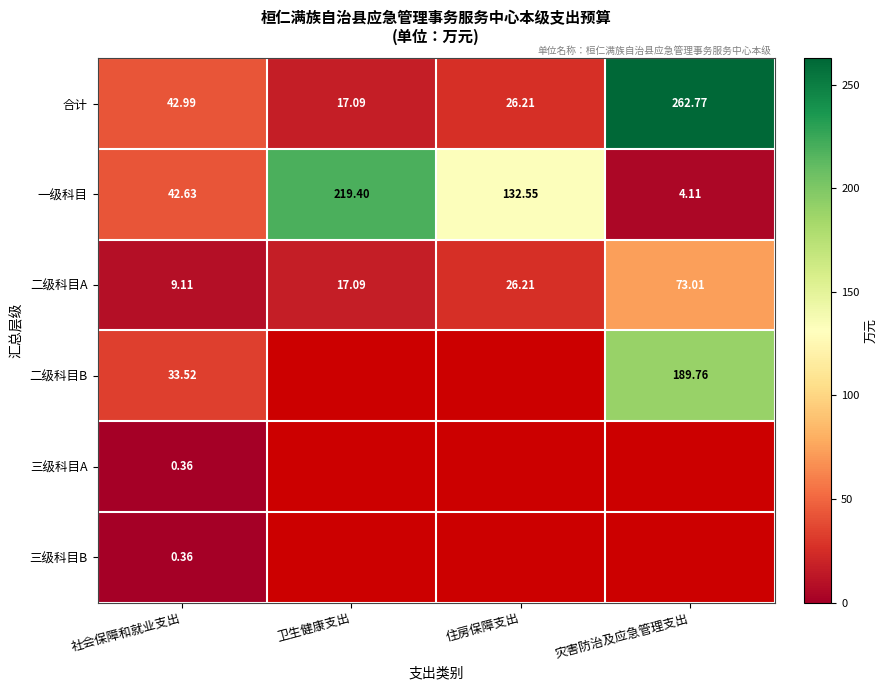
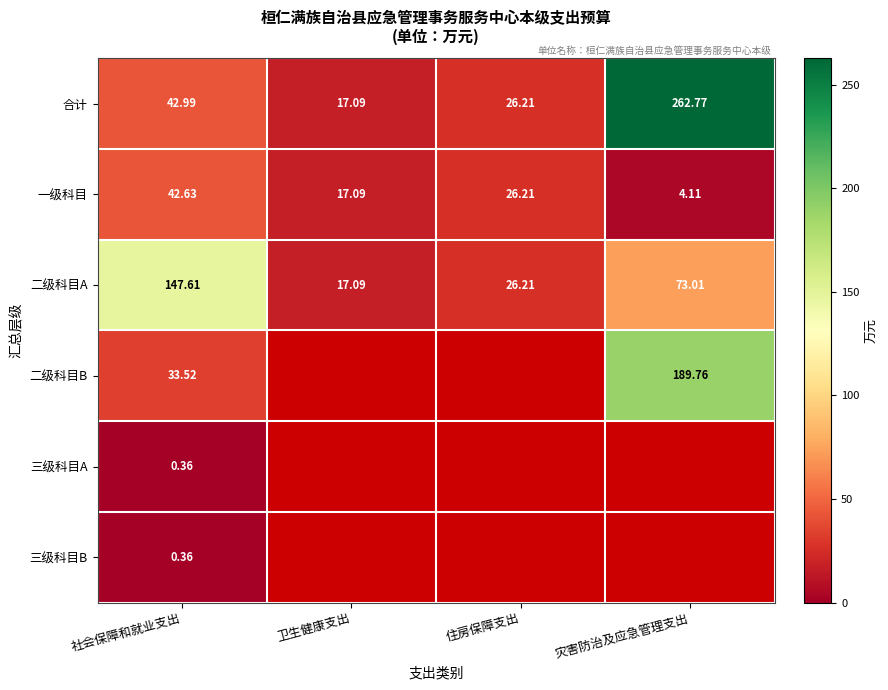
一级科目, 卫生健康支出: 219.40 -> 17.09
一级科目, 住房保障支出: 132.55 -> 26.21
二级科目A, 社会保障和就业支出: 9.11 -> 147.61
